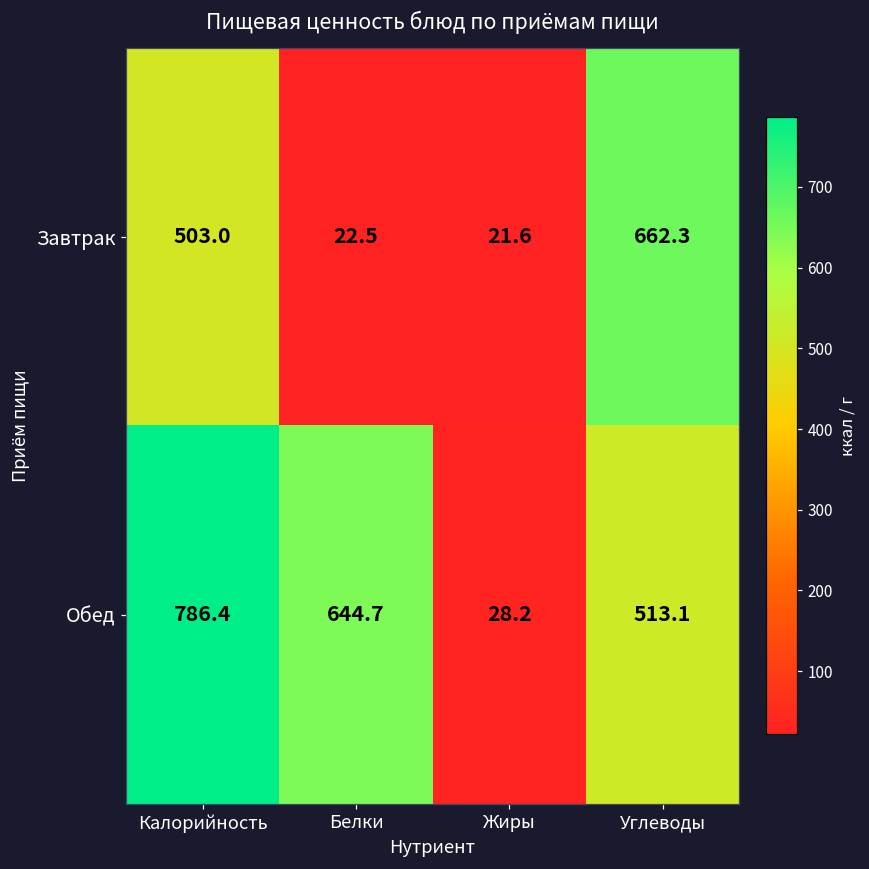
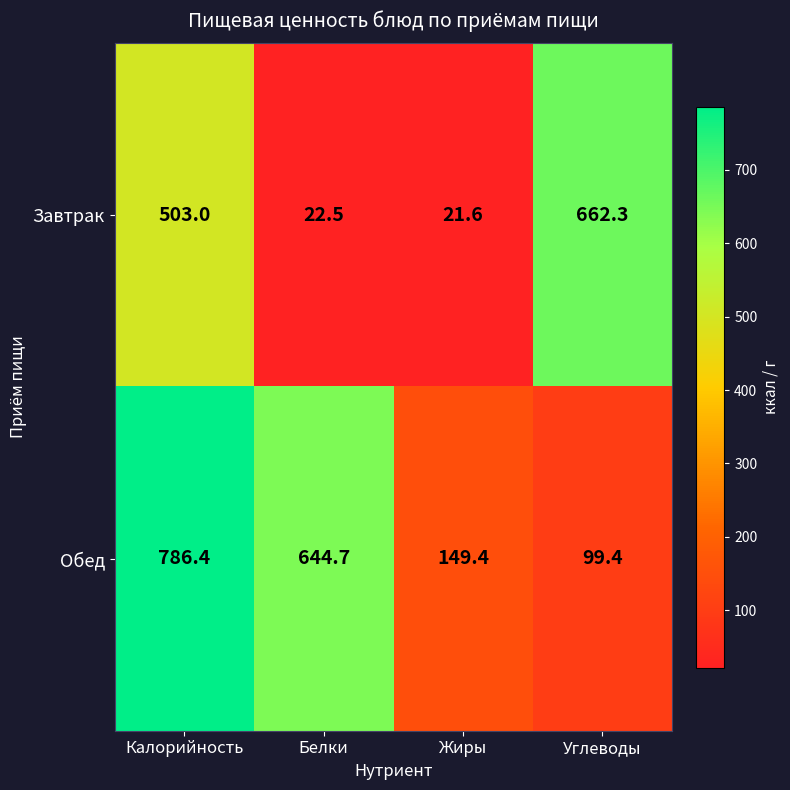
Обед, Жиры: 28.2 -> 149.4
Обед, Углеводы: 513.1 -> 99.4
